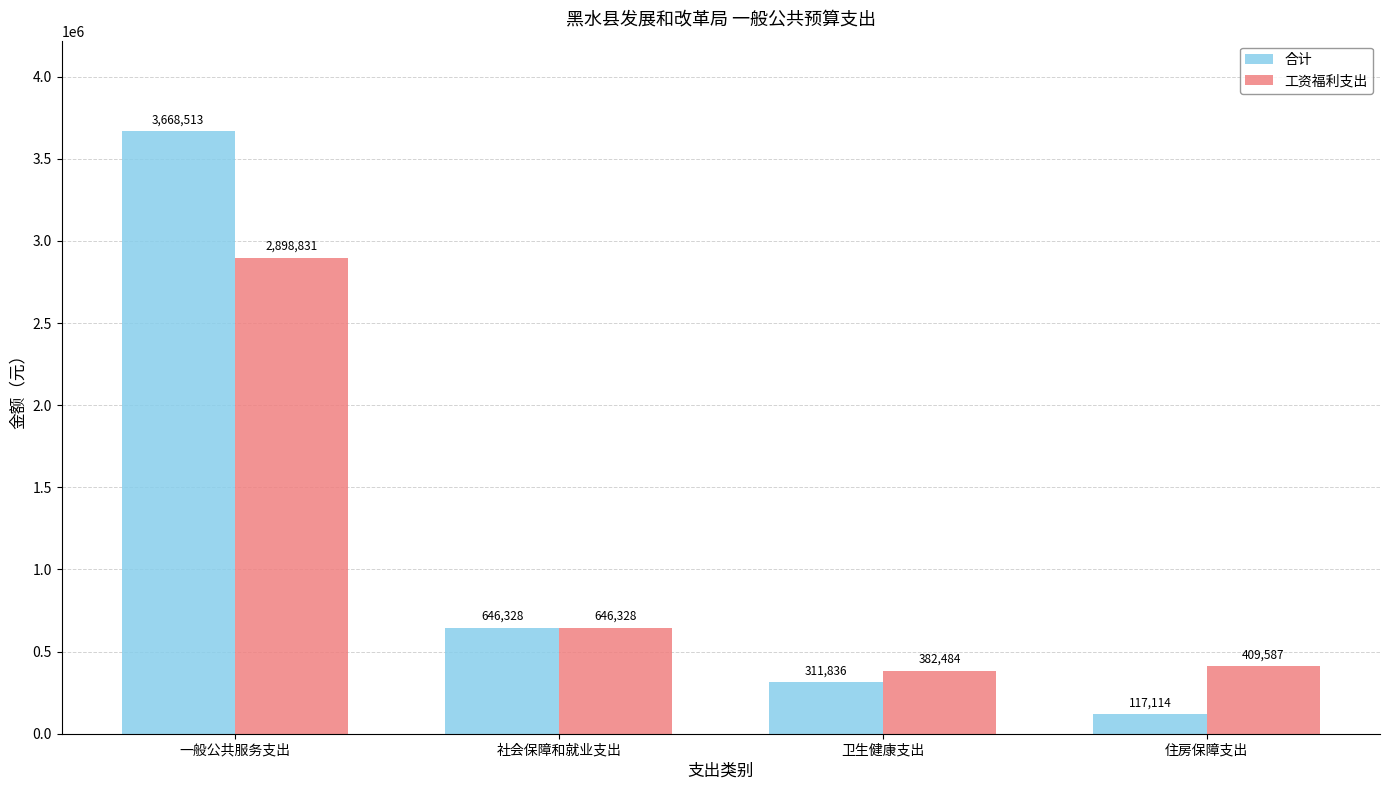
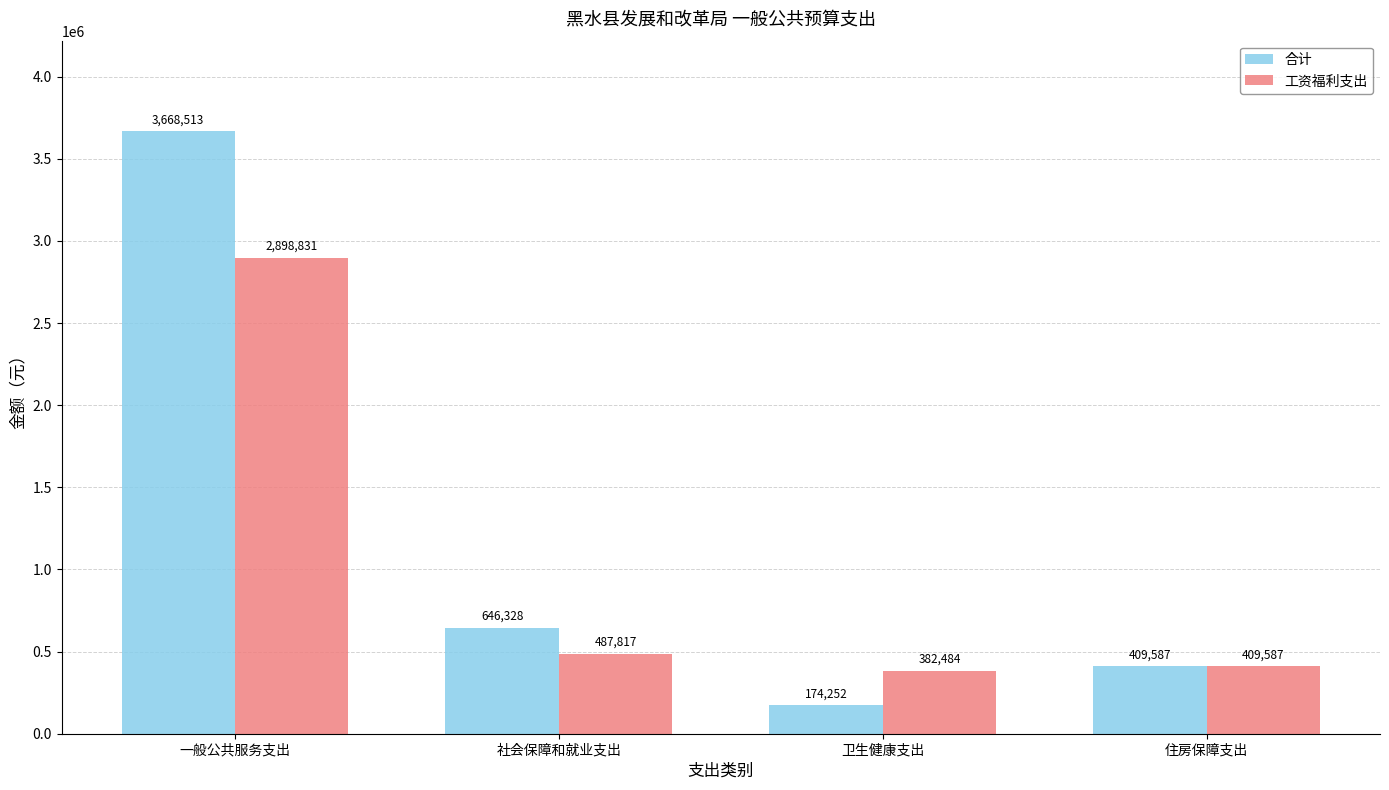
工资福利支出, 社会保障和就业支出: 646,328 -> 487,817
合计, 卫生健康支出: 311,836 -> 174,252
合计, 住房保障支出: 117,114 -> 409,587
